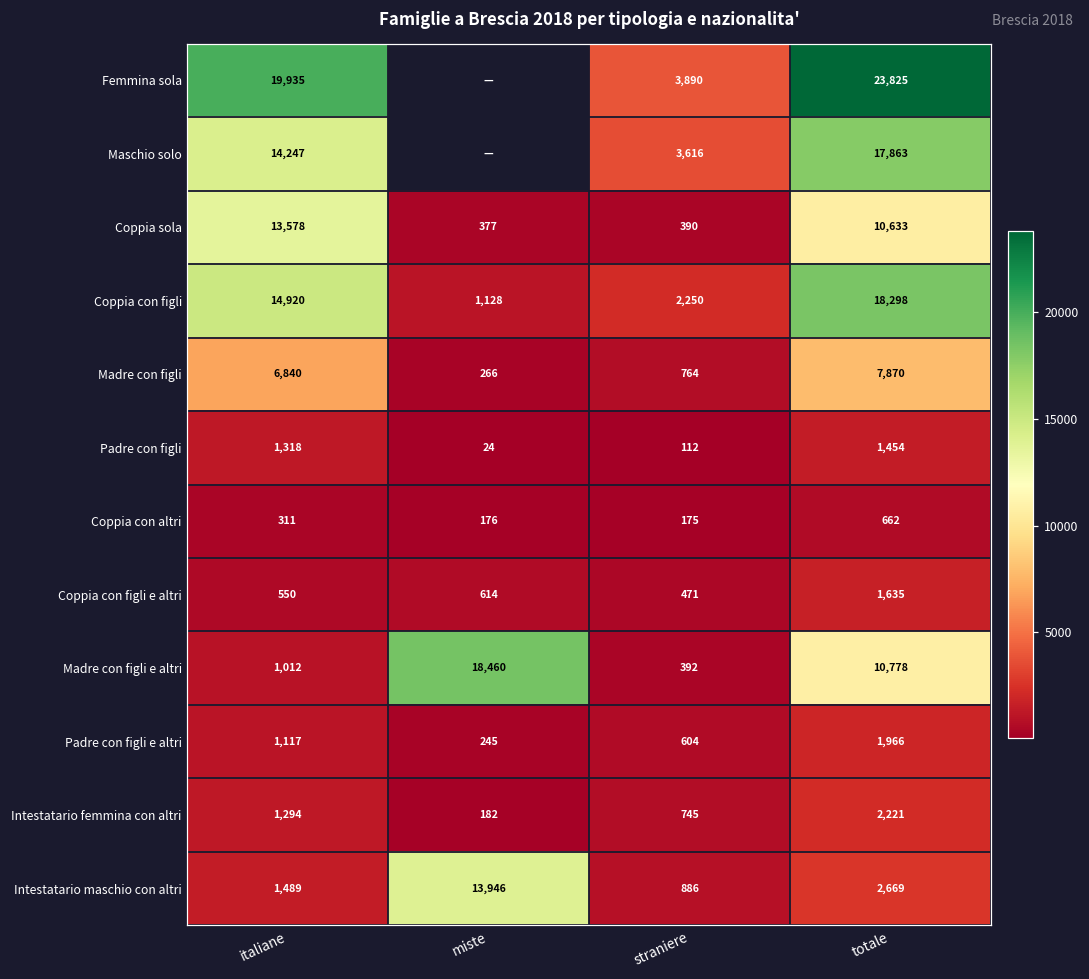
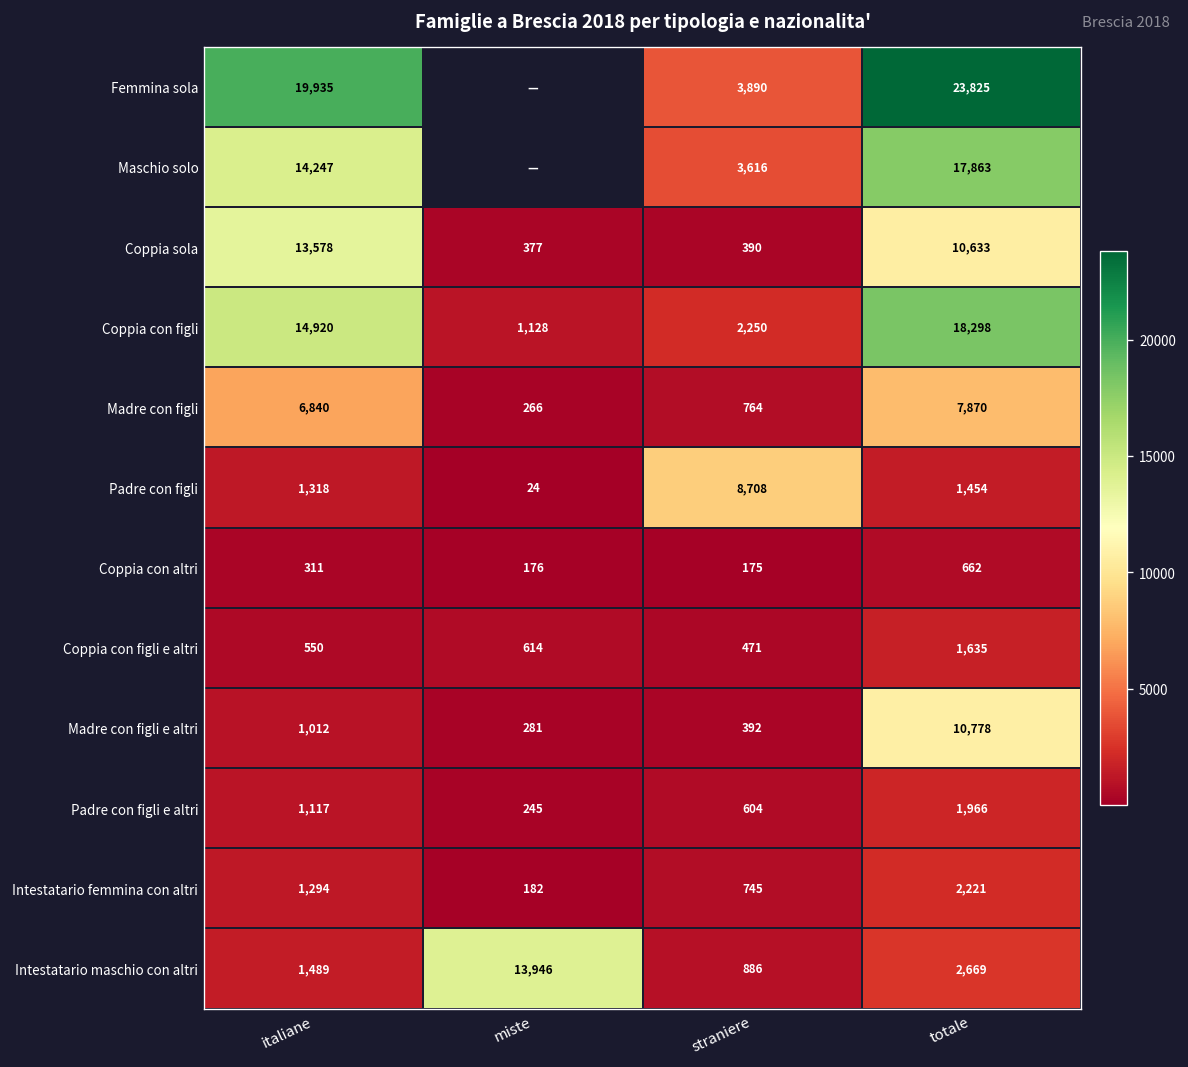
Padre con figli, straniere: 112 -> 8,708
Madre con figli e altri, miste: 18,460 -> 281
